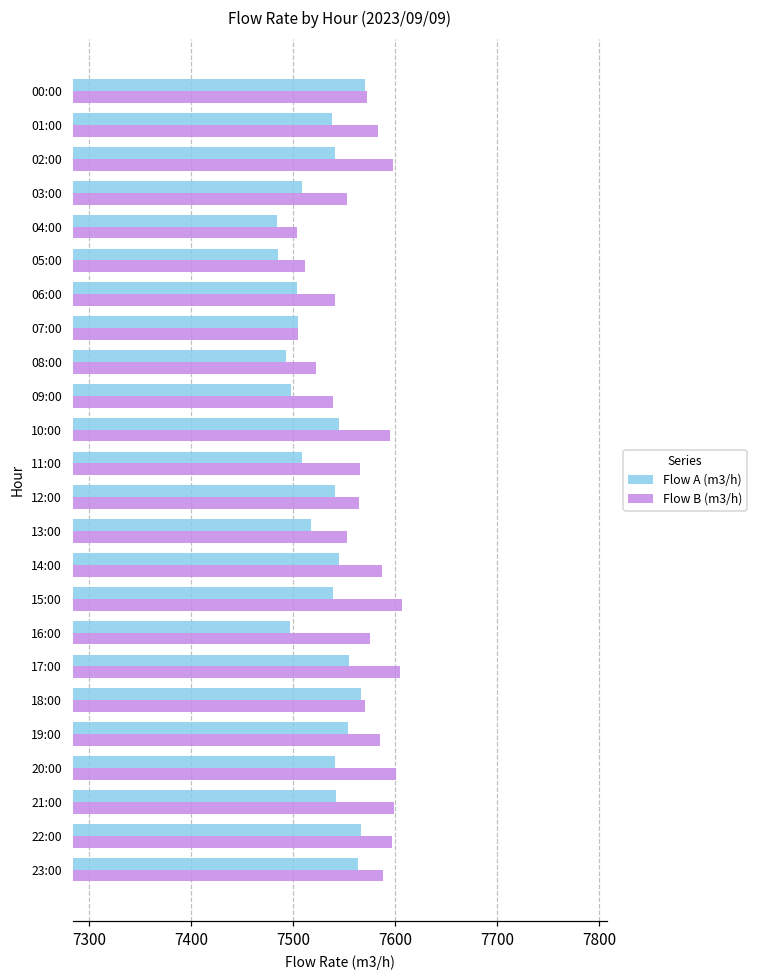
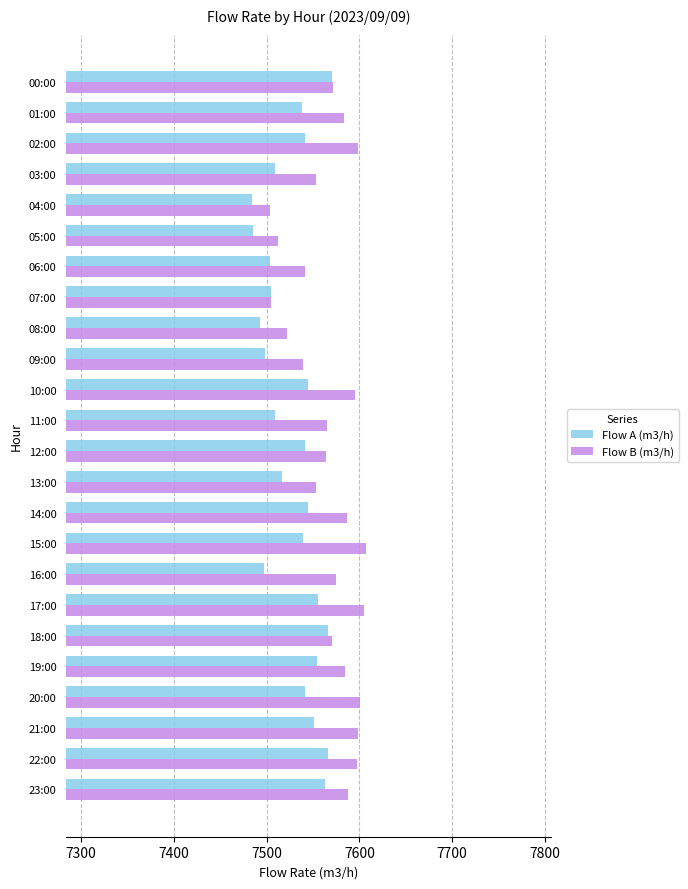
Flow A (m3/h), 21:00: 7540 -> 7550
